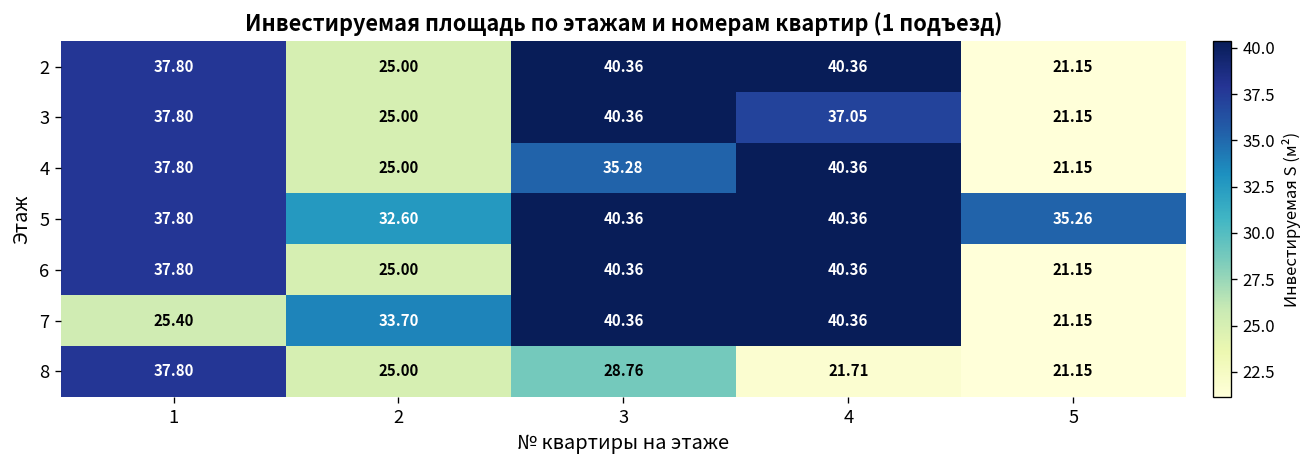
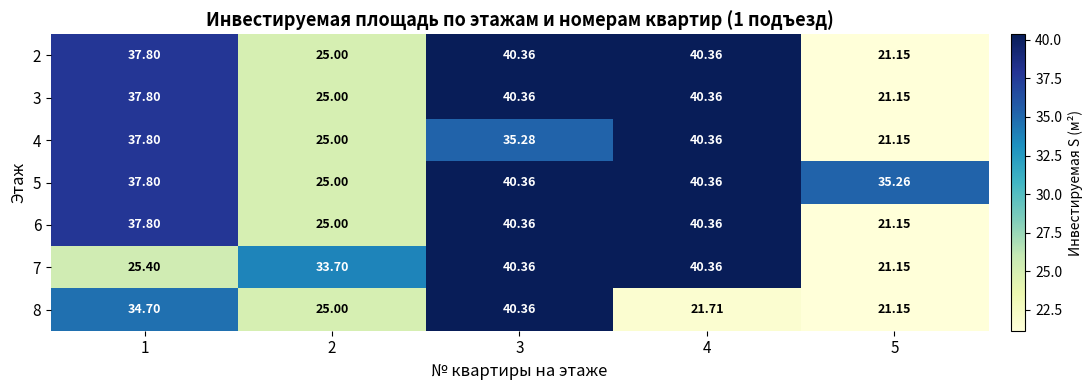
3, 4: 37.05 -> 40.36
5, 2: 32.60 -> 25.00
8, 1: 37.80 -> 34.70
8, 3: 28.76 -> 40.36
